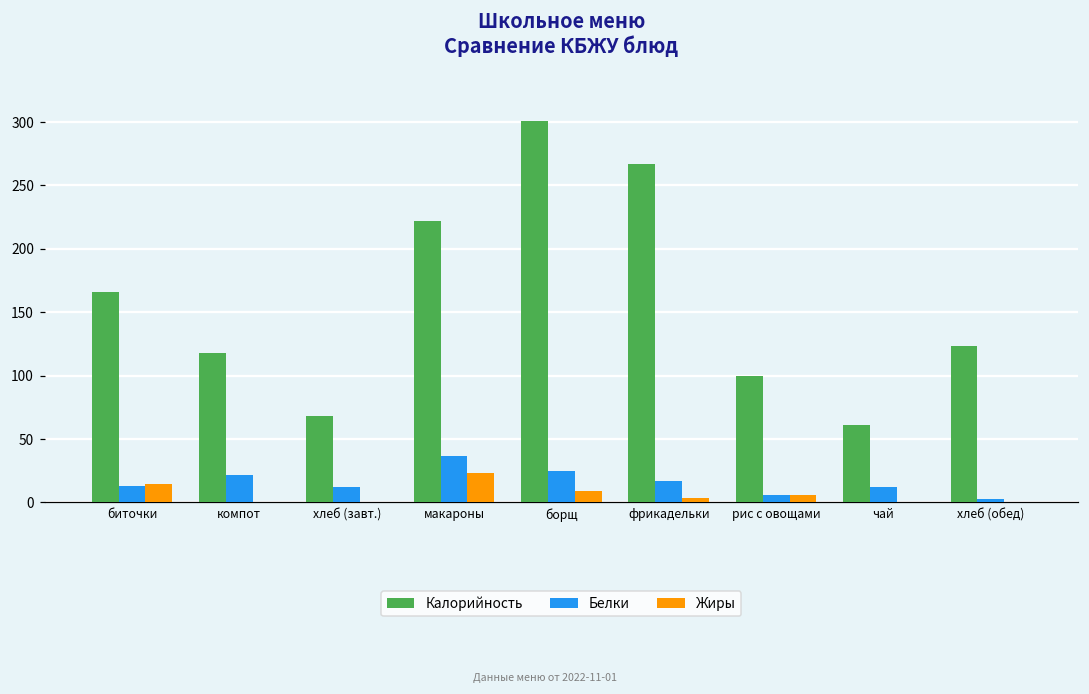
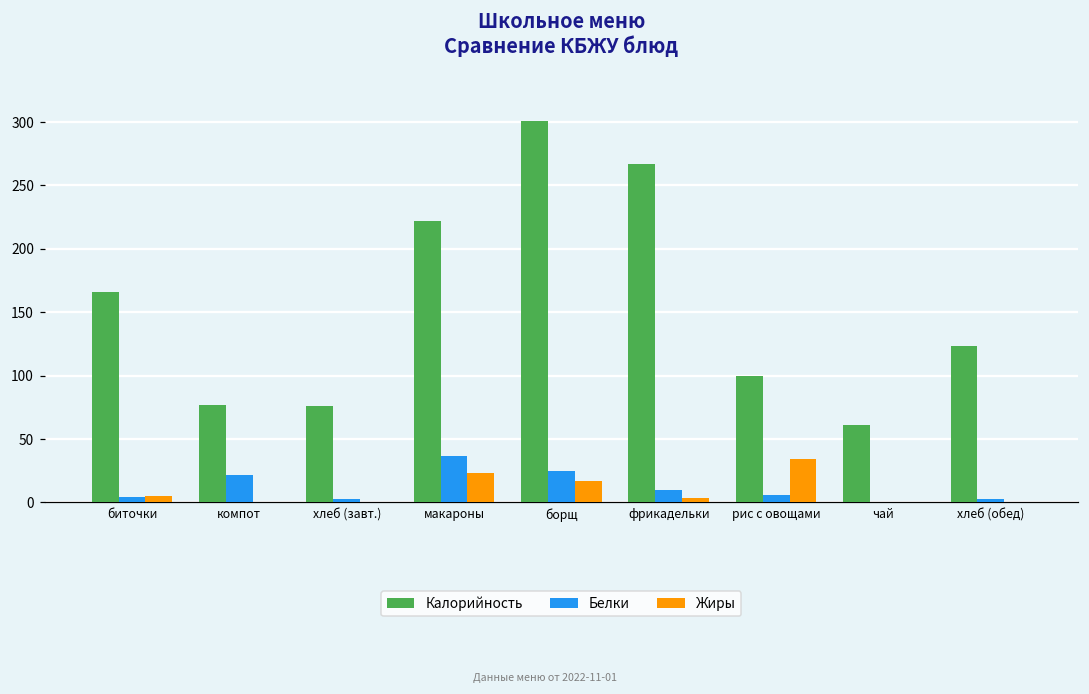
Белки, биточки: 13 -> 4
Жиры, биточки: 14 -> 5
Калорийность, компот: 118 -> 77
Калорийность, хлеб (завт.): 68 -> 76
Белки, хлеб (завт.): 12 -> 3
Жиры, борщ: 9 -> 17
Белки, фрикадельки: 17 -> 10
Жиры, рис с овощами: 6 -> 34
Белки, чай: 12 -> 0
